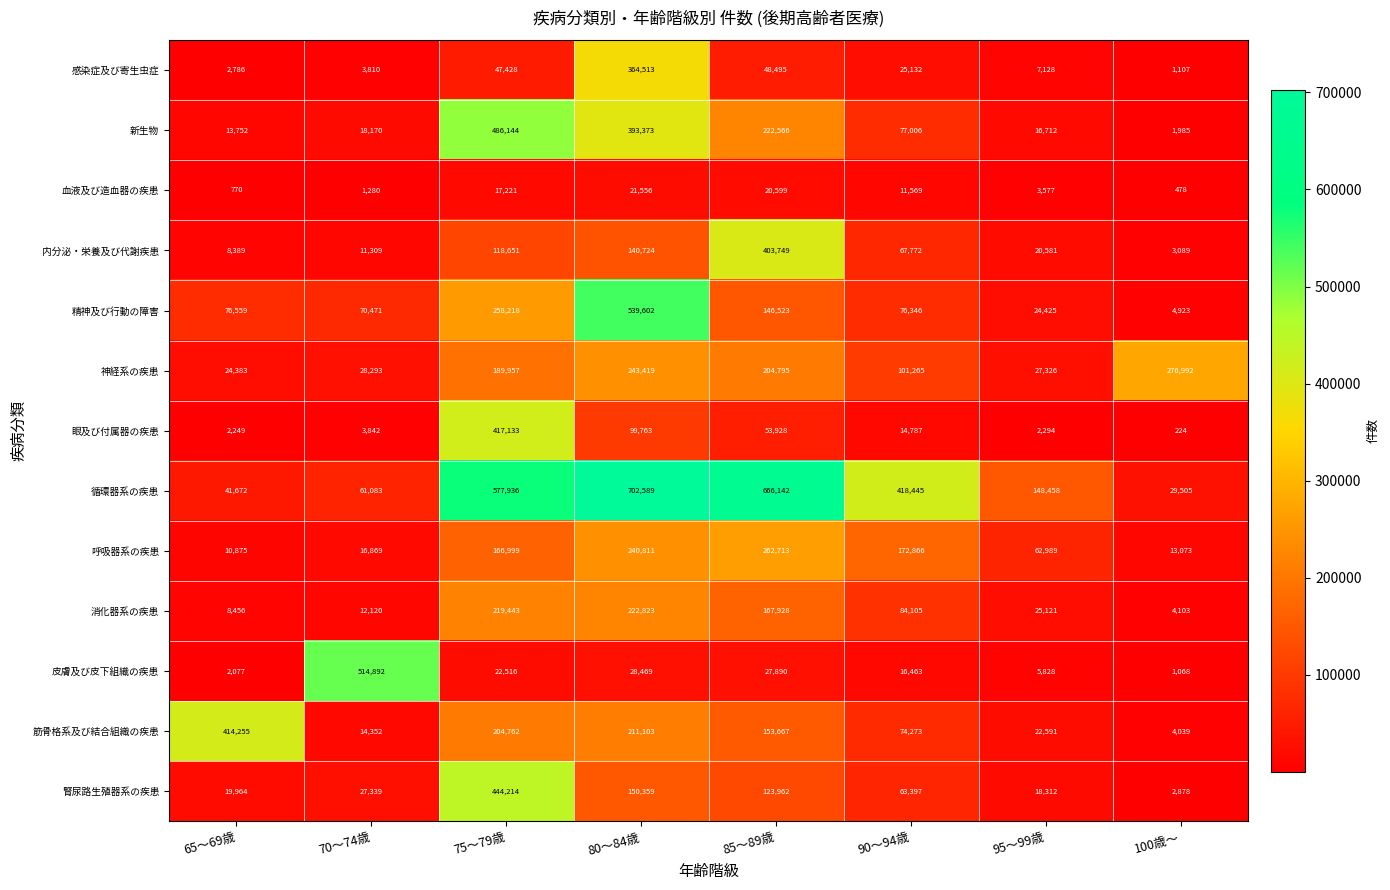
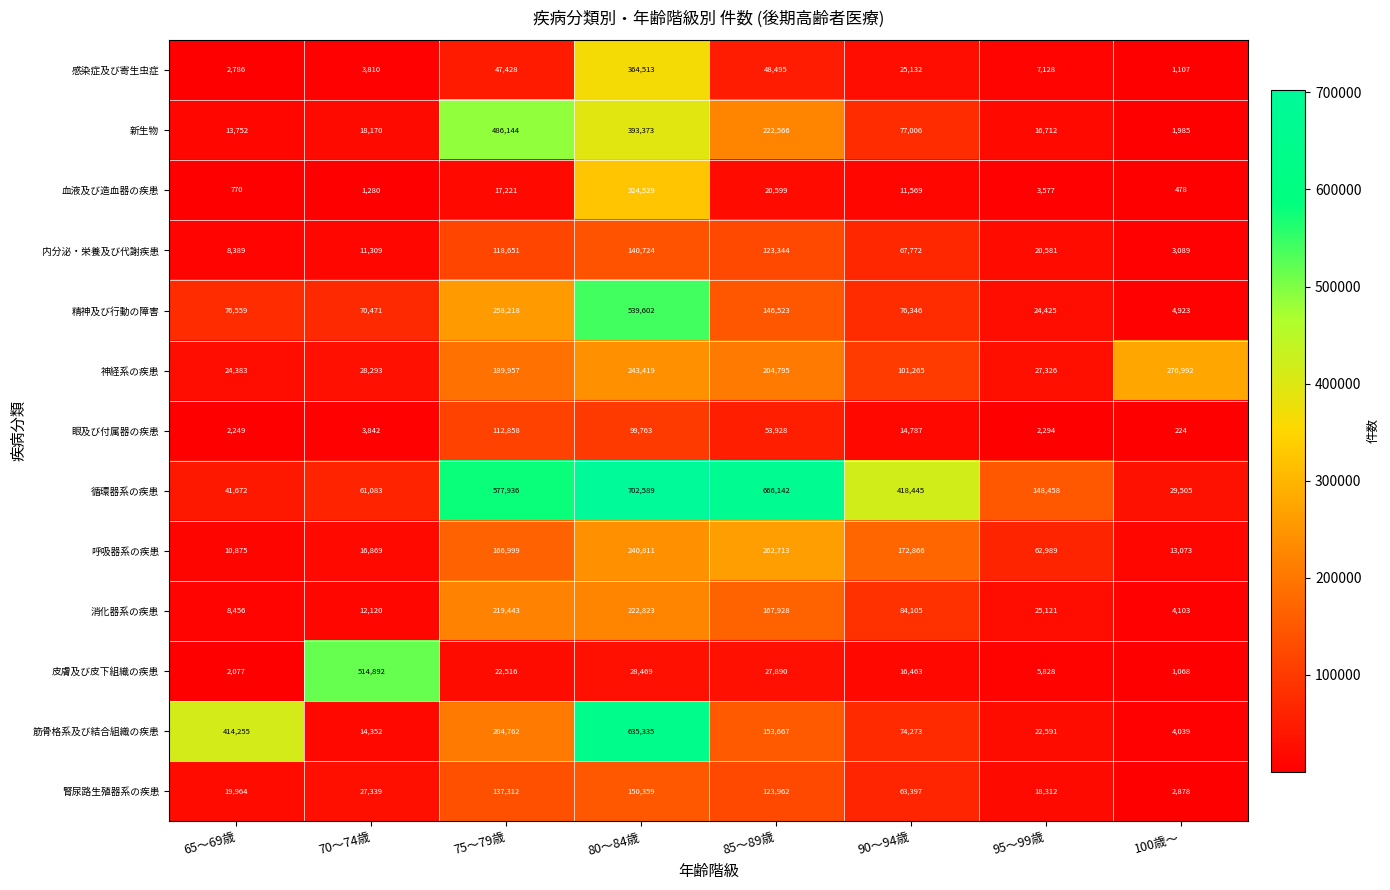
血液及び造血器の疾患, 80～84歳: 21,556 -> 324,529
内分泌・栄養及び代謝疾患, 85～89歳: 403,749 -> 123,344
眼及び付属器の疾患, 75～79歳: 417,133 -> 112,858
筋骨格系及び結合組織の疾患, 80～84歳: 211,103 -> 635,335
腎尿路生殖器系の疾患, 75～79歳: 444,214 -> 137,312
